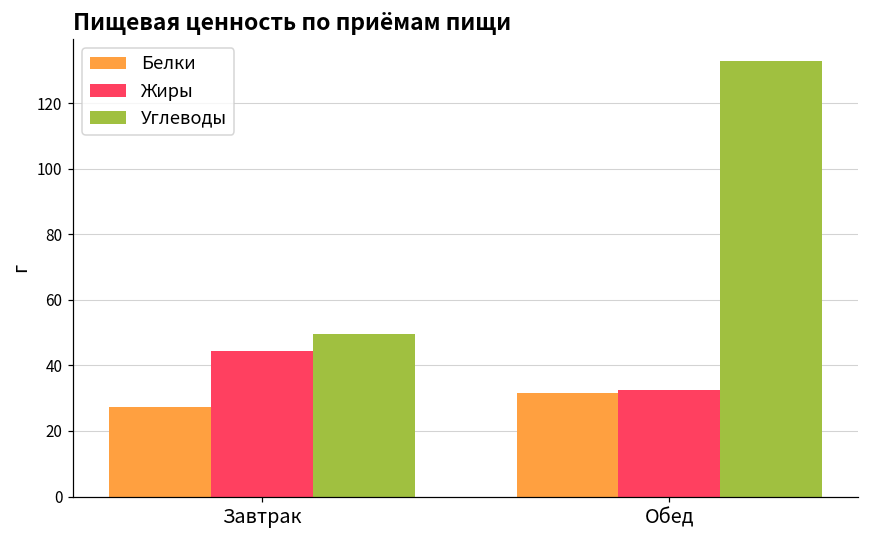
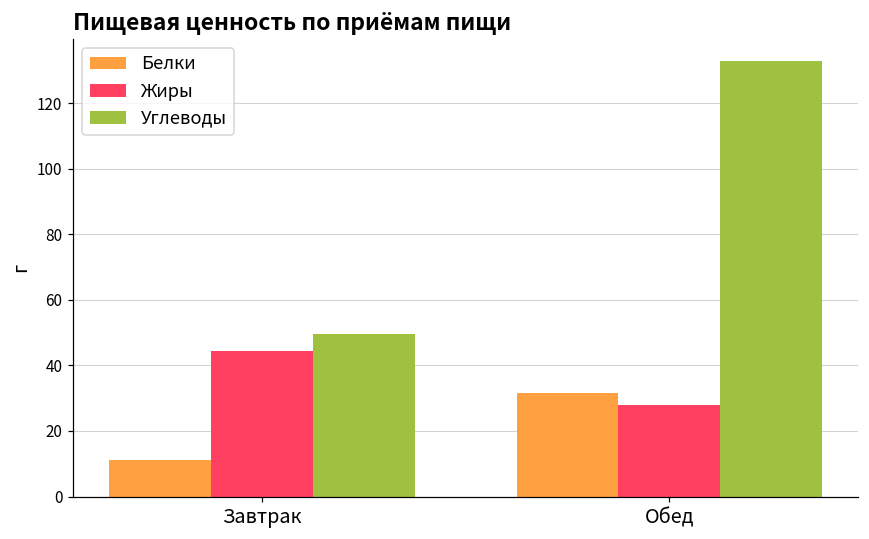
Белки, Завтрак: 27 -> 11
Жиры, Обед: 32 -> 28
